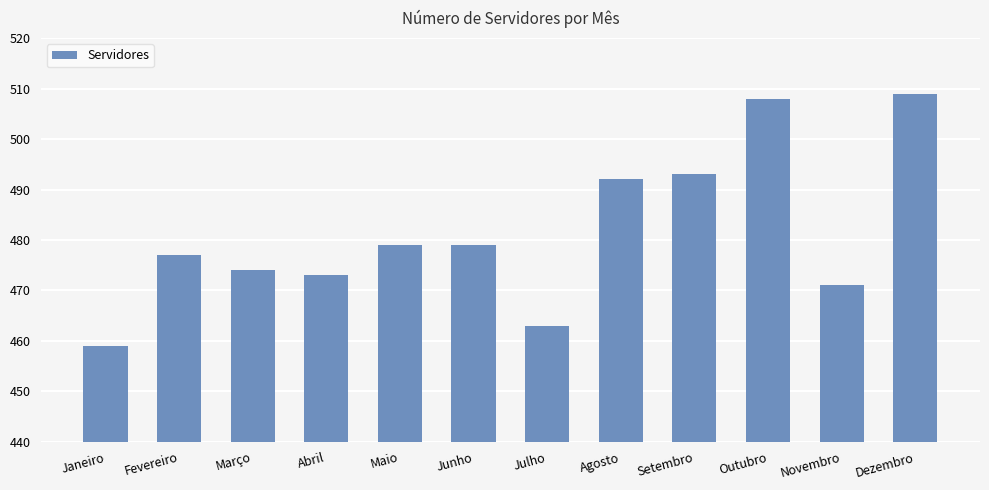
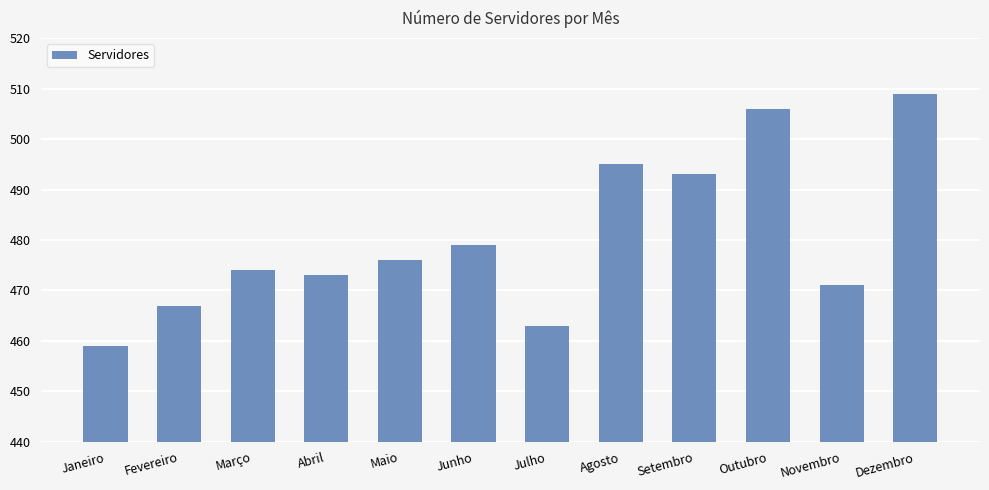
Fevereiro: 477 -> 467
Maio: 479 -> 476
Agosto: 492 -> 495
Outubro: 508 -> 506
